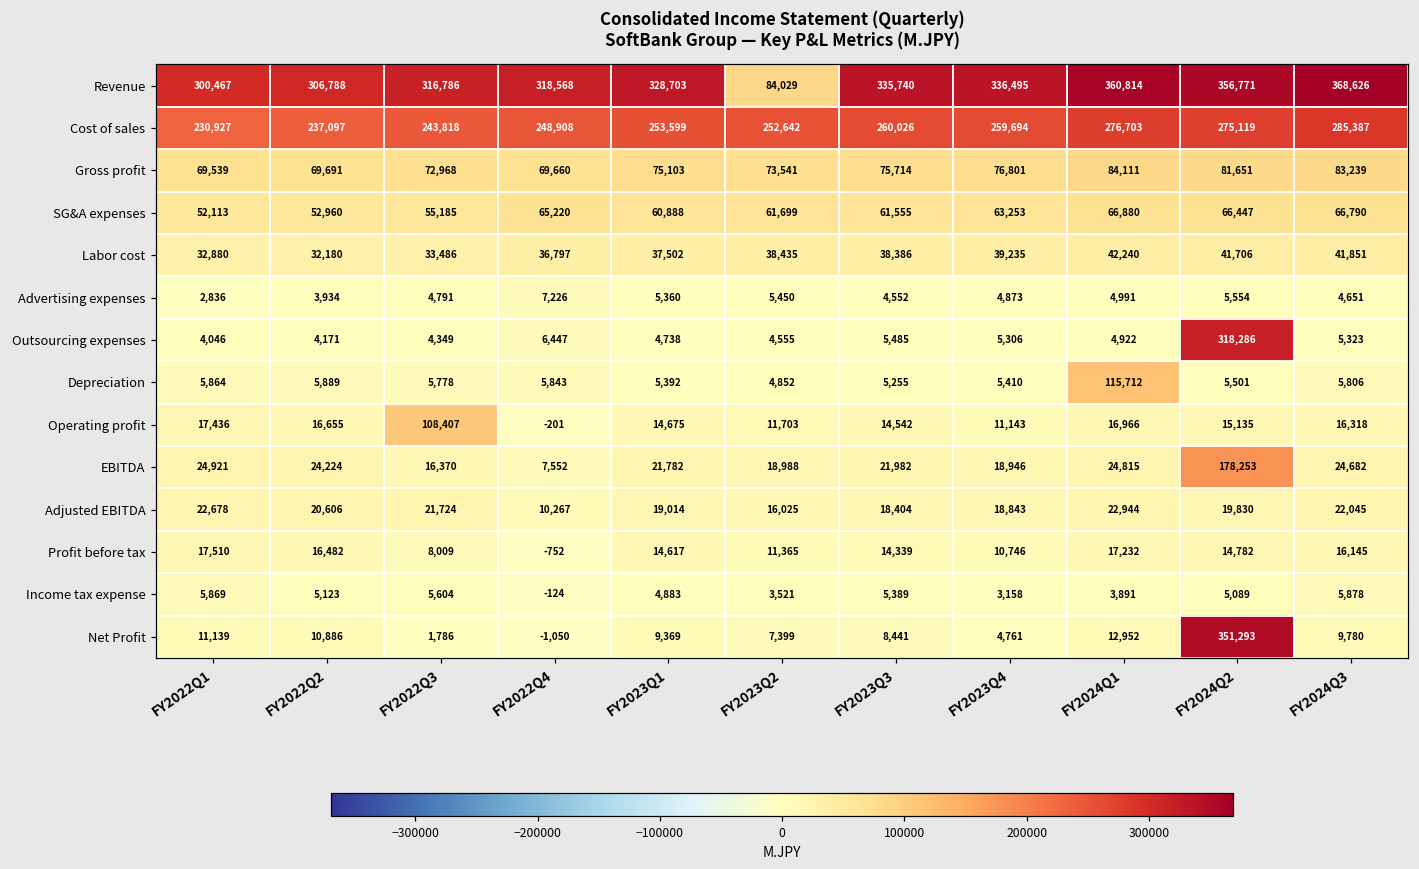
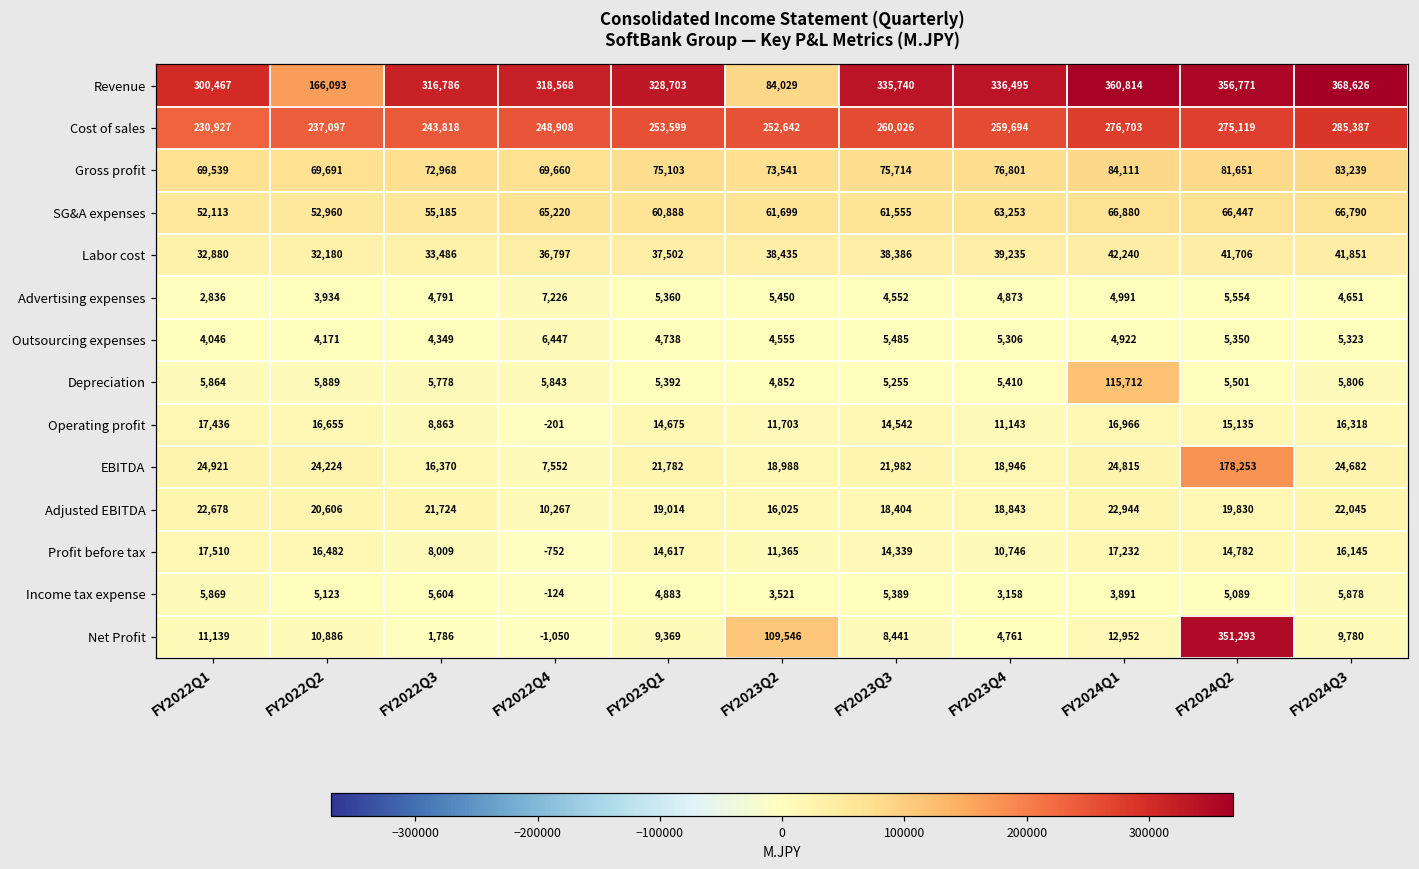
Revenue, FY2022Q2: 306,788 -> 166,093
Outsourcing expenses, FY2024Q2: 318,286 -> 5,350
Operating profit, FY2022Q3: 108,407 -> 8,863
Net Profit, FY2023Q2: 7,399 -> 109,546
